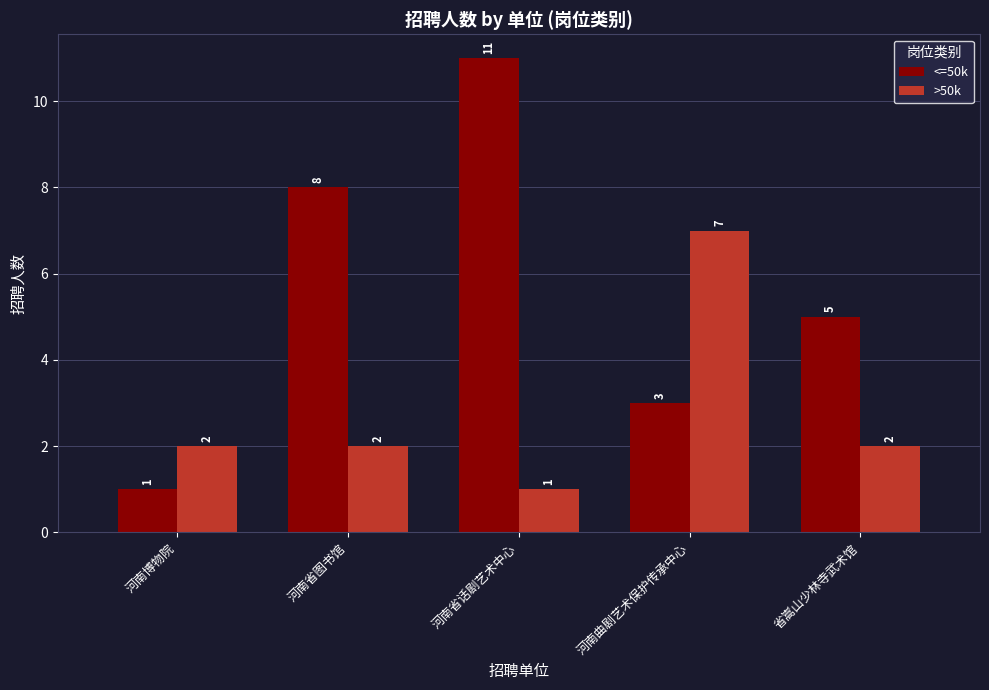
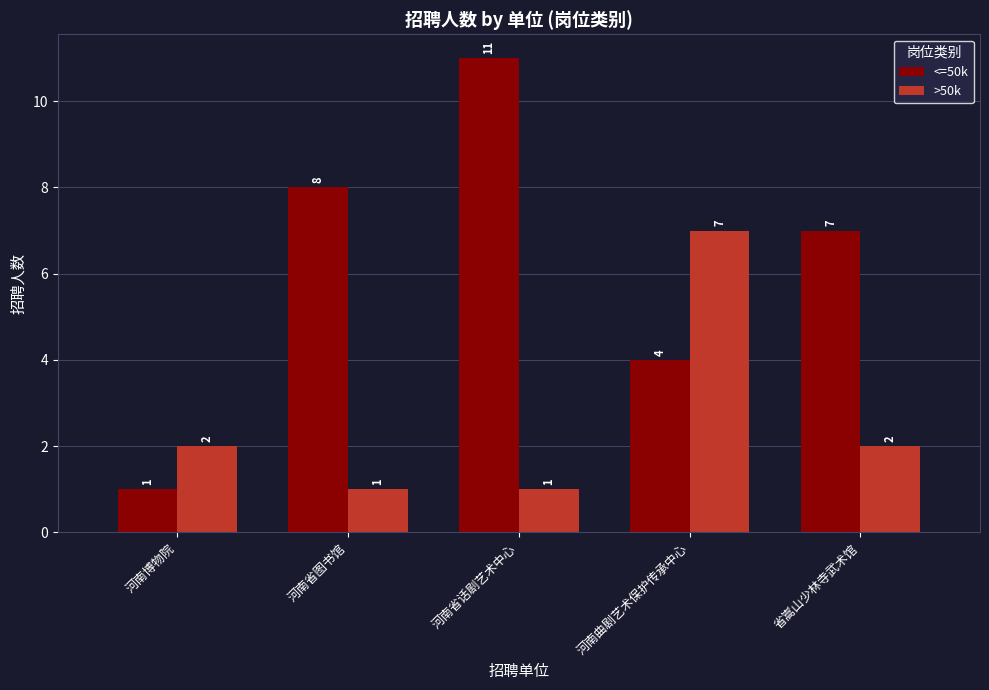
>50k, 河南省图书馆: 2 -> 1
<=50k, 河南曲剧艺术保护传承中心: 3 -> 4
<=50k, 省嵩山少林寺武术馆: 5 -> 7
